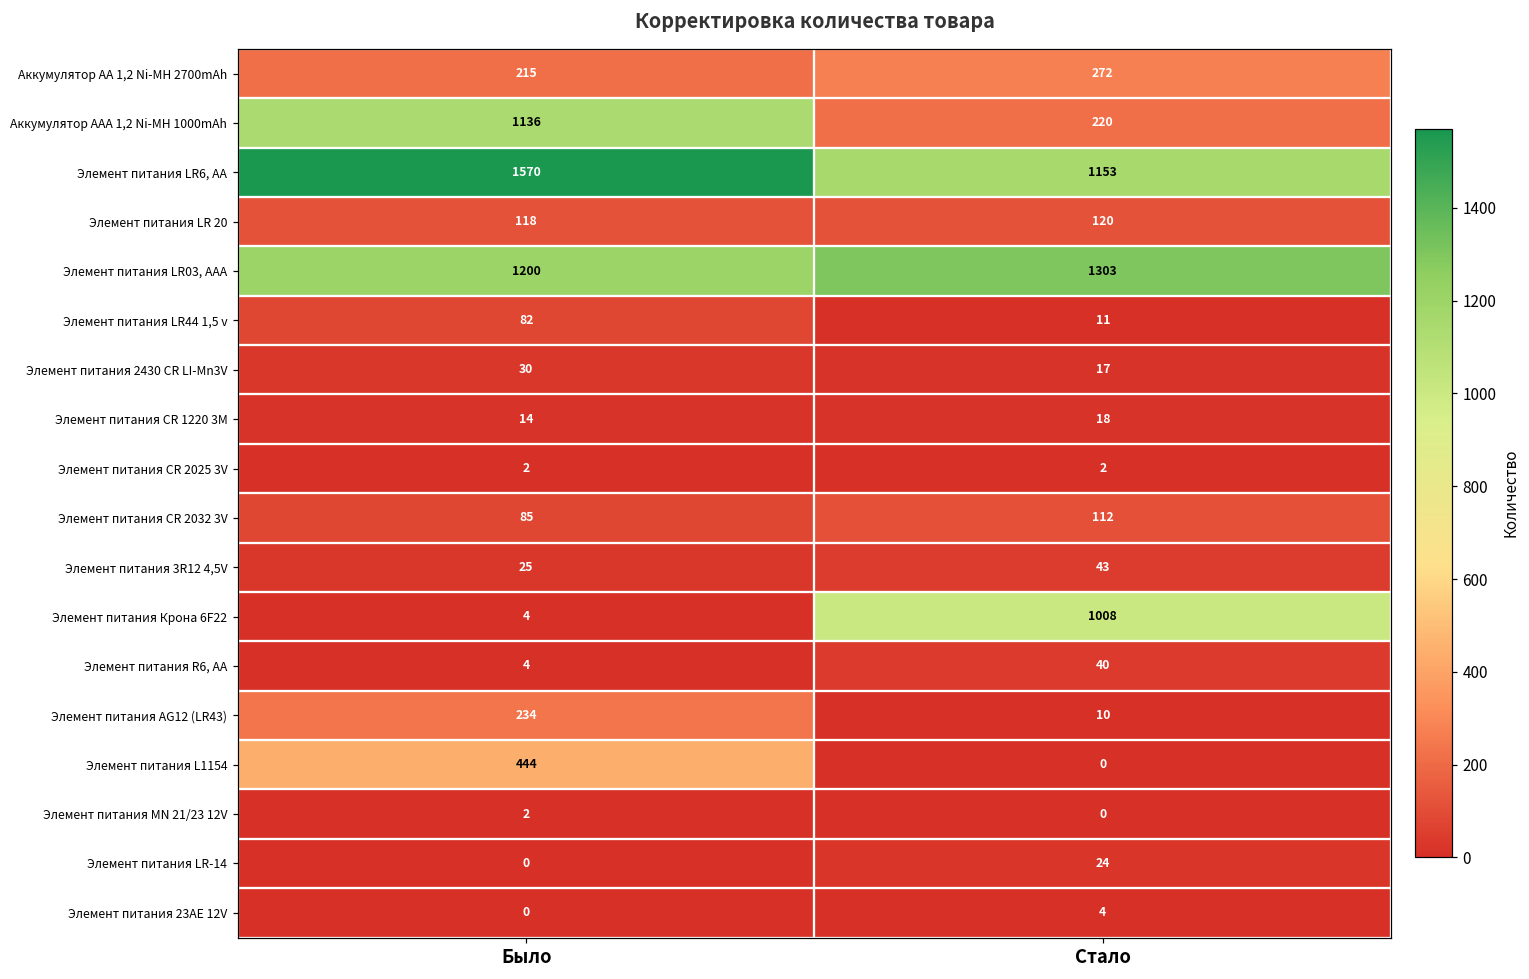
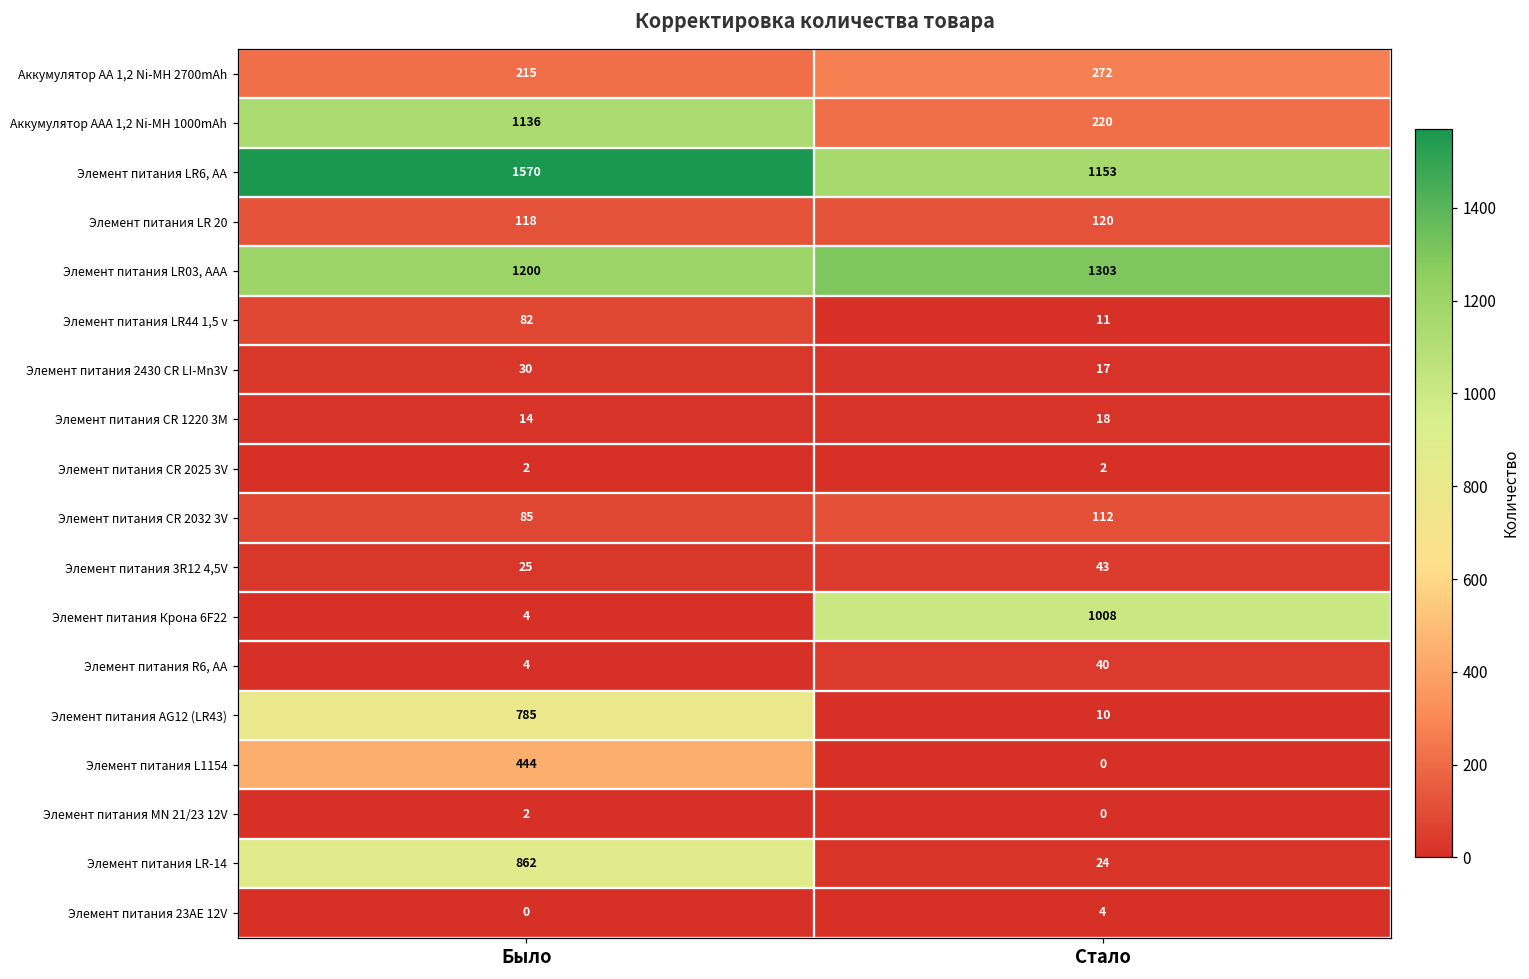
Элемент питания AG12 (LR43), Было: 234 -> 785
Элемент питания LR-14, Было: 0 -> 862
